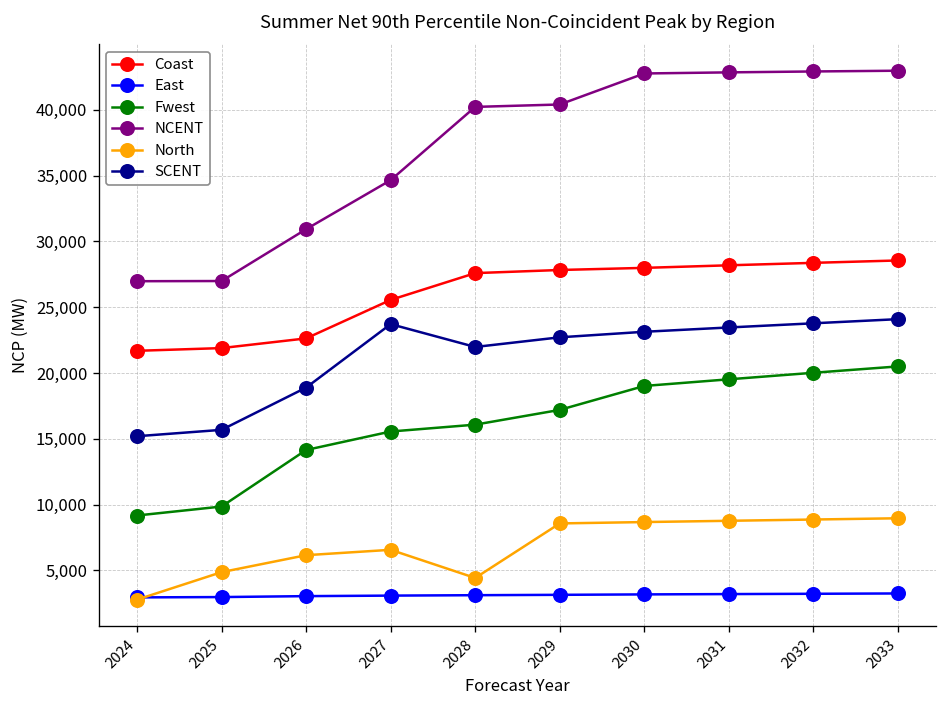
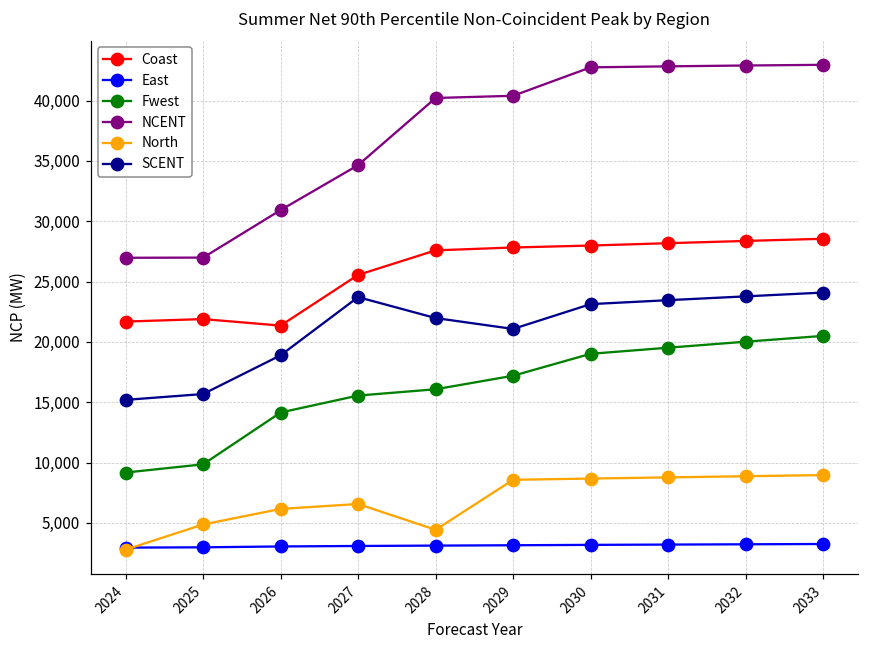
Coast, 2026: 22,600 -> 21,400
SCENT, 2029: 22,700 -> 21,100
